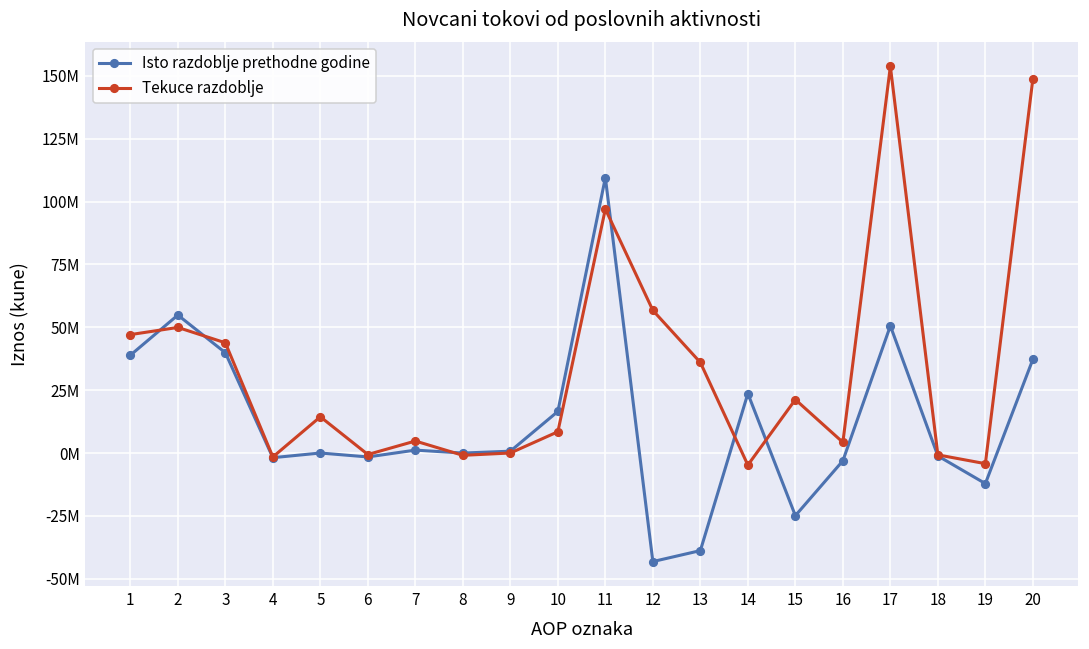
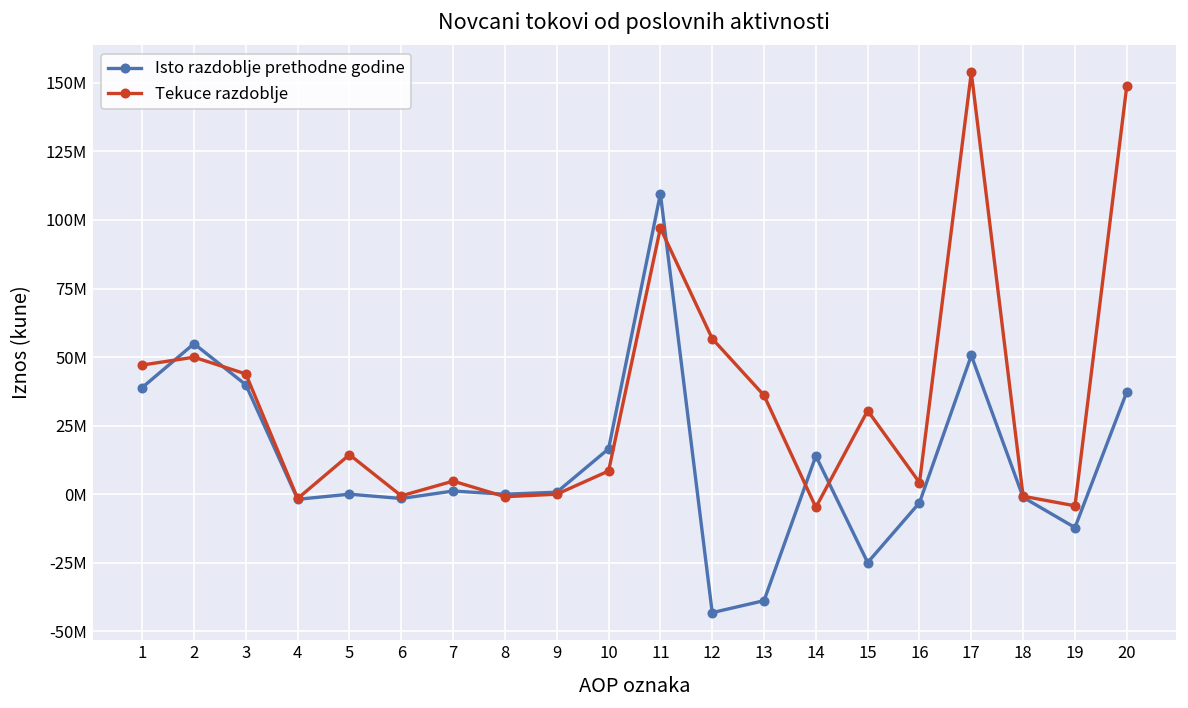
Isto razdoblje prethodne godine, 14: 24000000 -> 14000000
Tekuce razdoblje, 15: 21000000 -> 30000000
